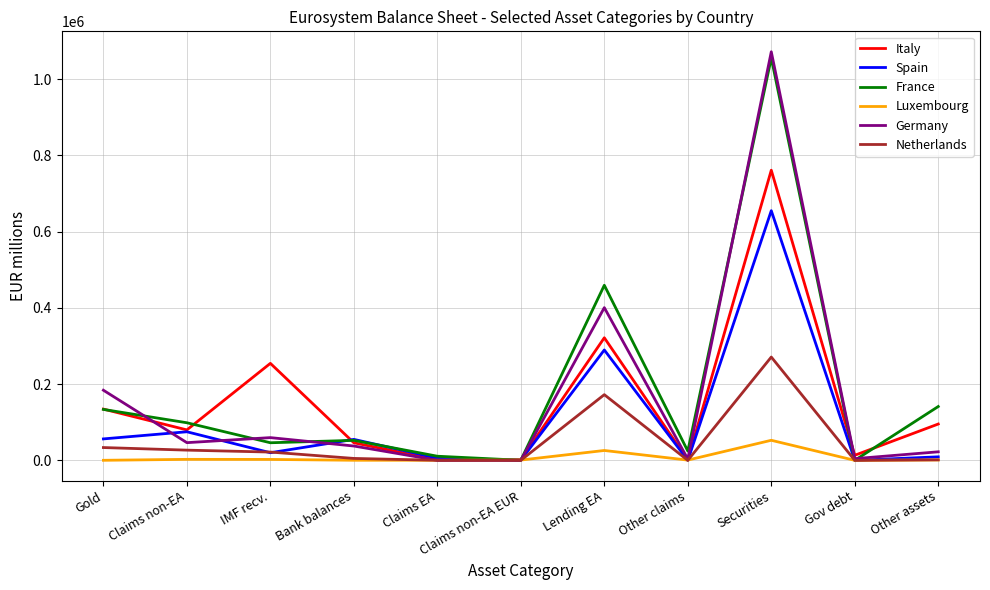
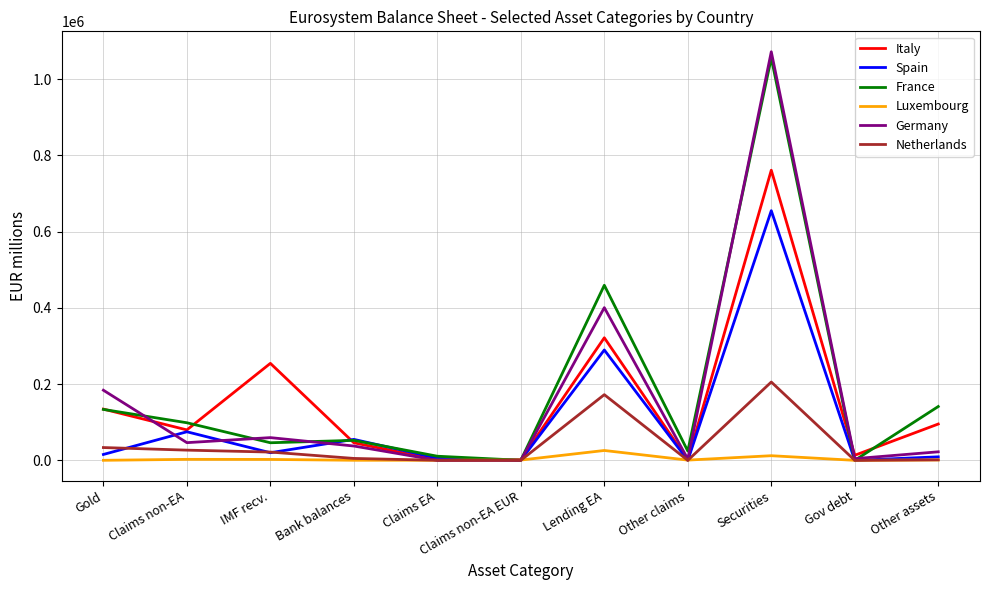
Spain, Gold: 60000 -> 20000
Luxembourg, Securities: 50000 -> 10000
Netherlands, Securities: 270000 -> 210000
